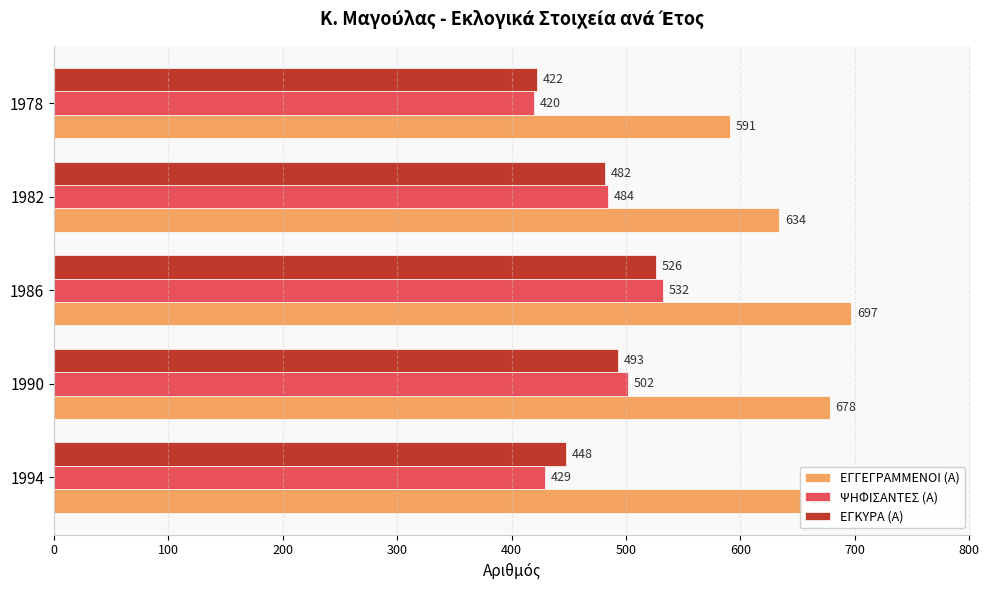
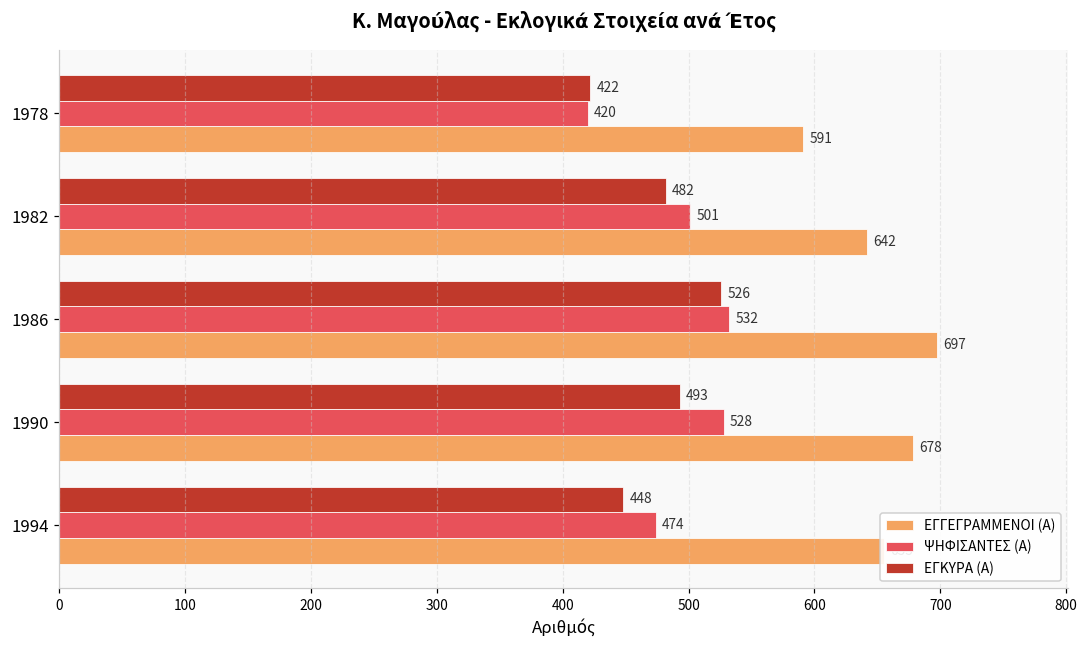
ΨΗΦΙΣΑΝΤΕΣ (Α), 1982: 484 -> 501
ΕΓΓΕΓΡΑΜΜΕΝΟΙ (Α), 1982: 634 -> 642
ΨΗΦΙΣΑΝΤΕΣ (Α), 1990: 502 -> 528
ΨΗΦΙΣΑΝΤΕΣ (Α), 1994: 429 -> 474
